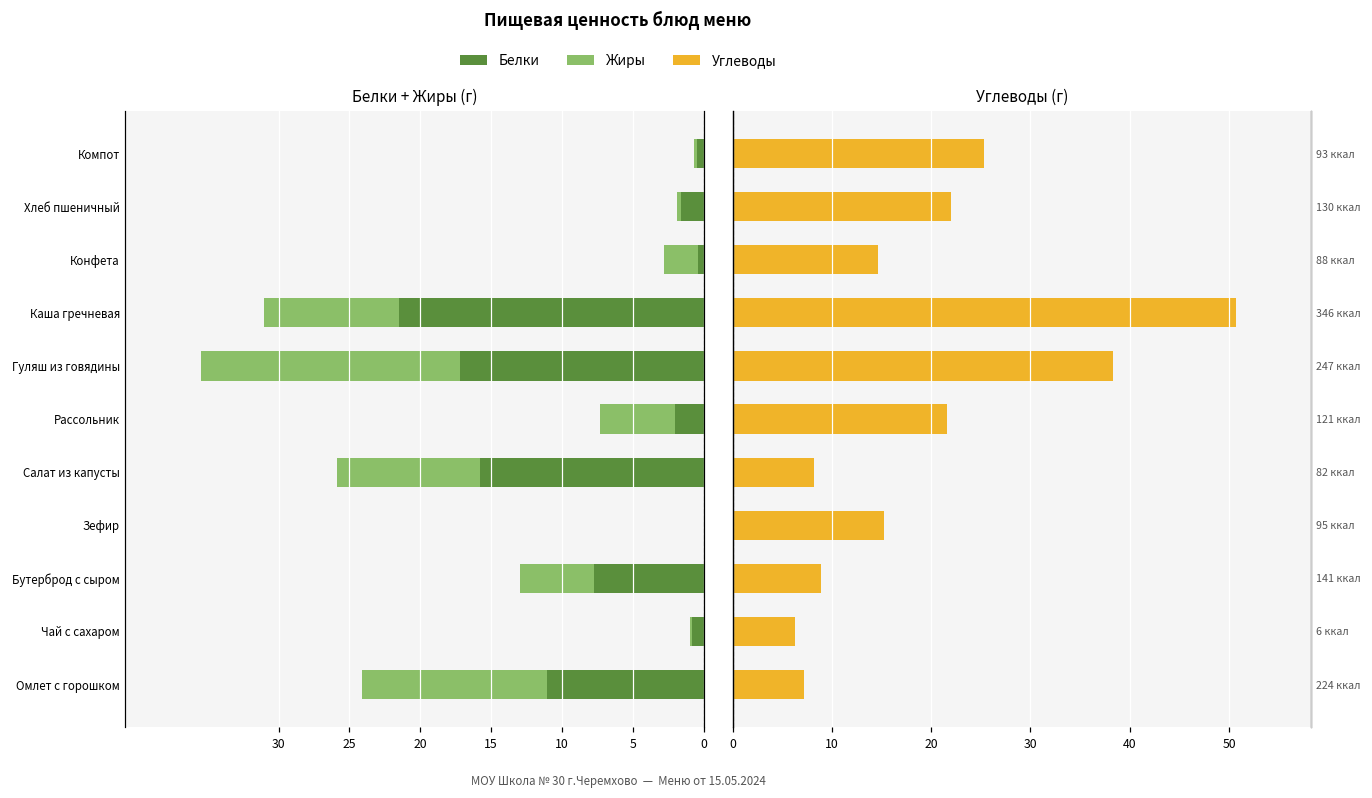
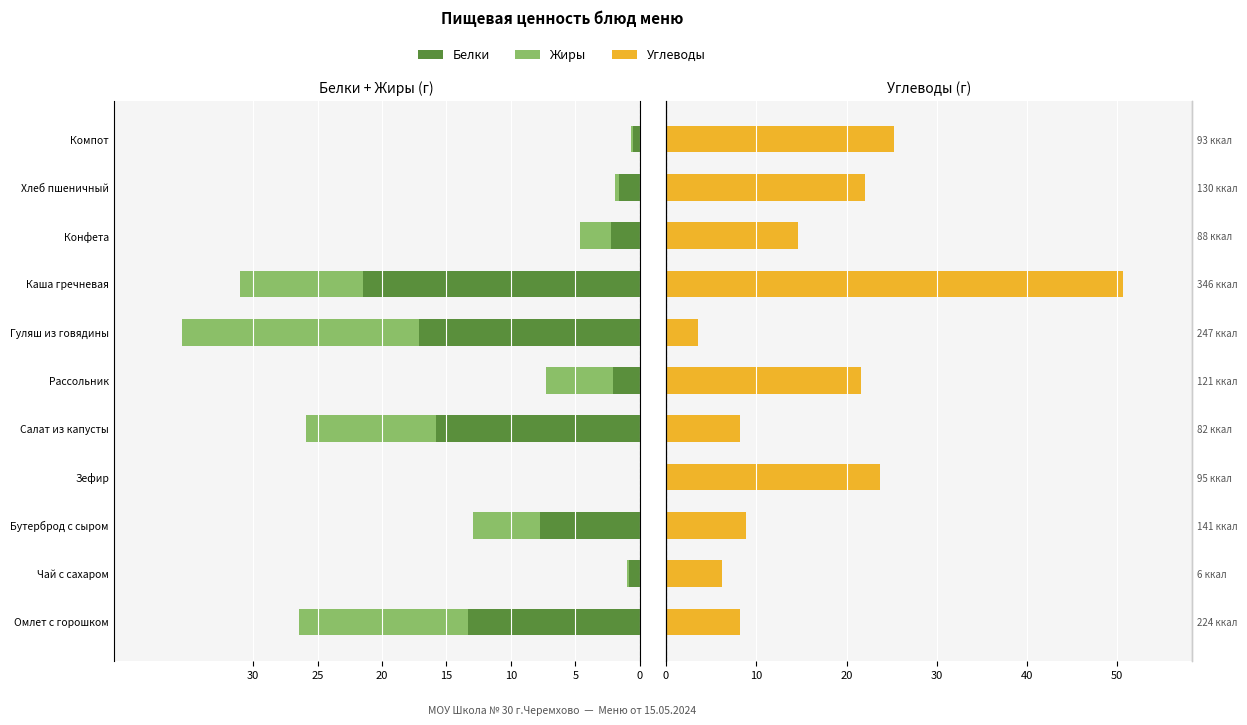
Белки + Жиры (г), Белки, Конфета: 0.4 -> 2.2
Белки + Жиры (г), Белки, Омлет с горошком: 11.1 -> 13.3
Углеводы (г), 247 ккал: 38 -> 4
Углеводы (г), 95 ккал: 15 -> 24
Углеводы (г), 224 ккал: 7 -> 8
